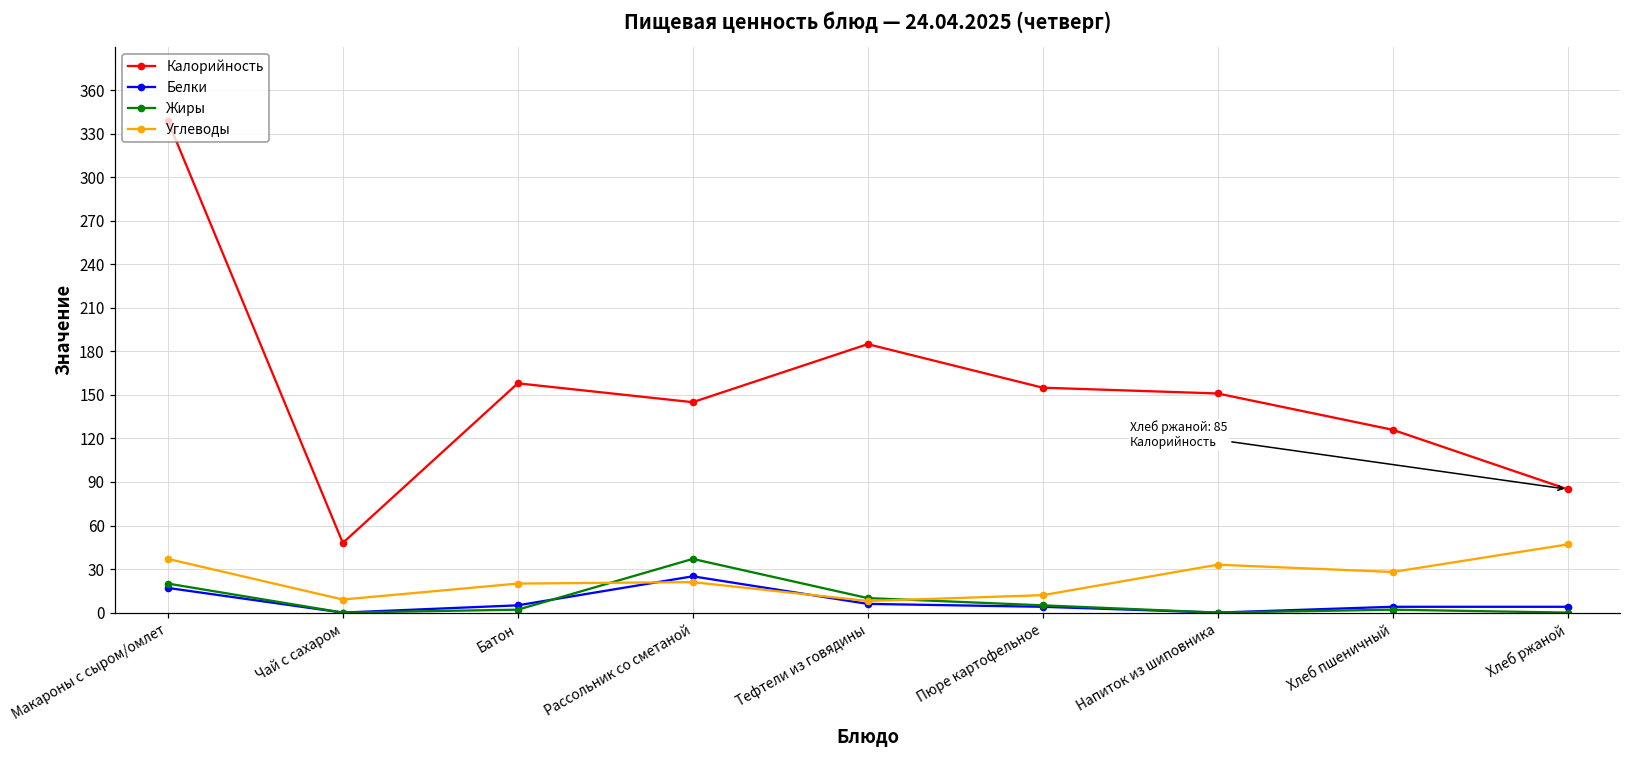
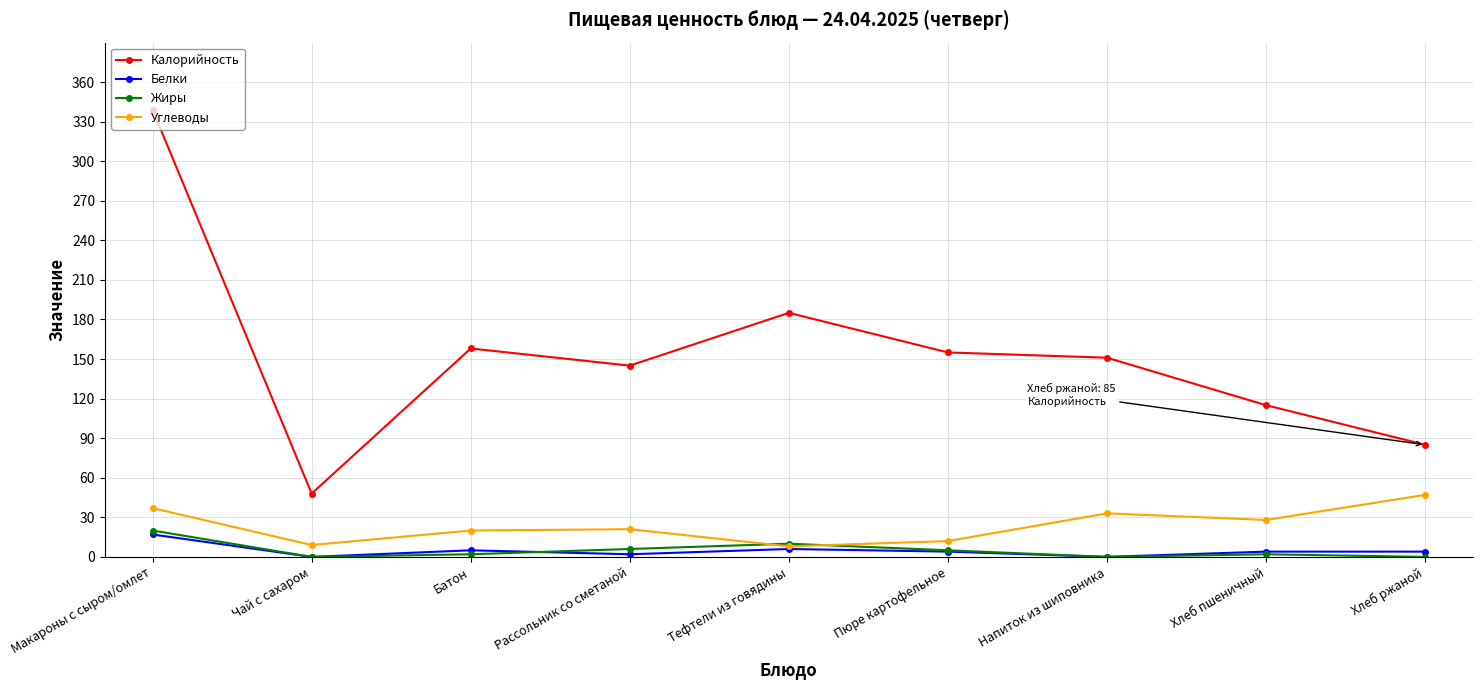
Белки, Рассольник со сметаной: 25 -> 2
Жиры, Рассольник со сметаной: 37 -> 6
Калорийность, Хлеб пшеничный: 126 -> 115
